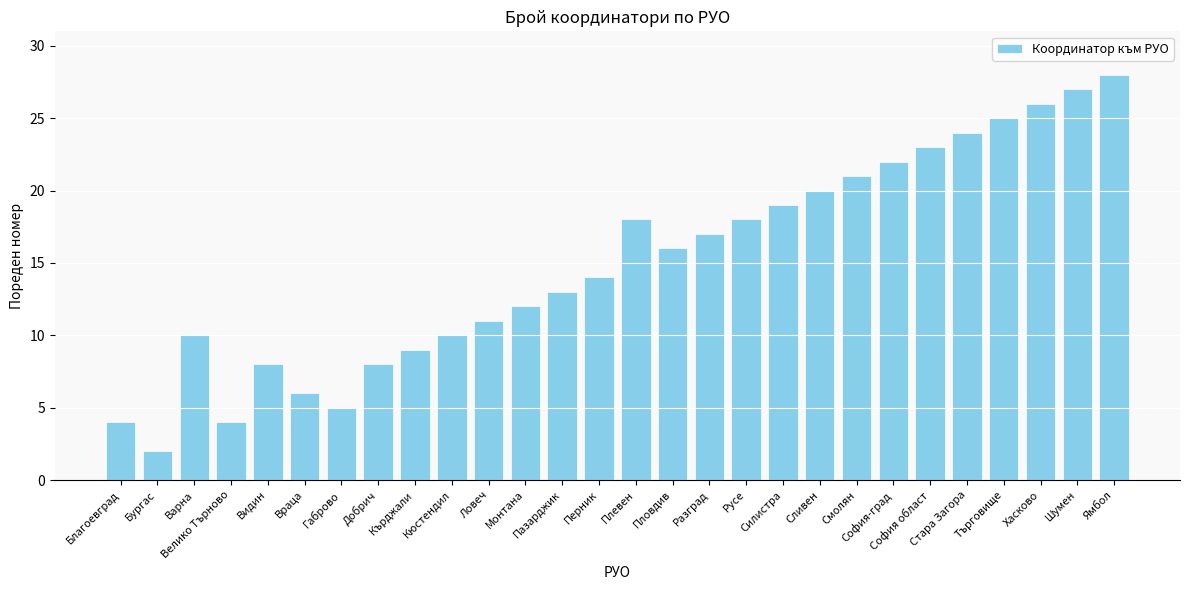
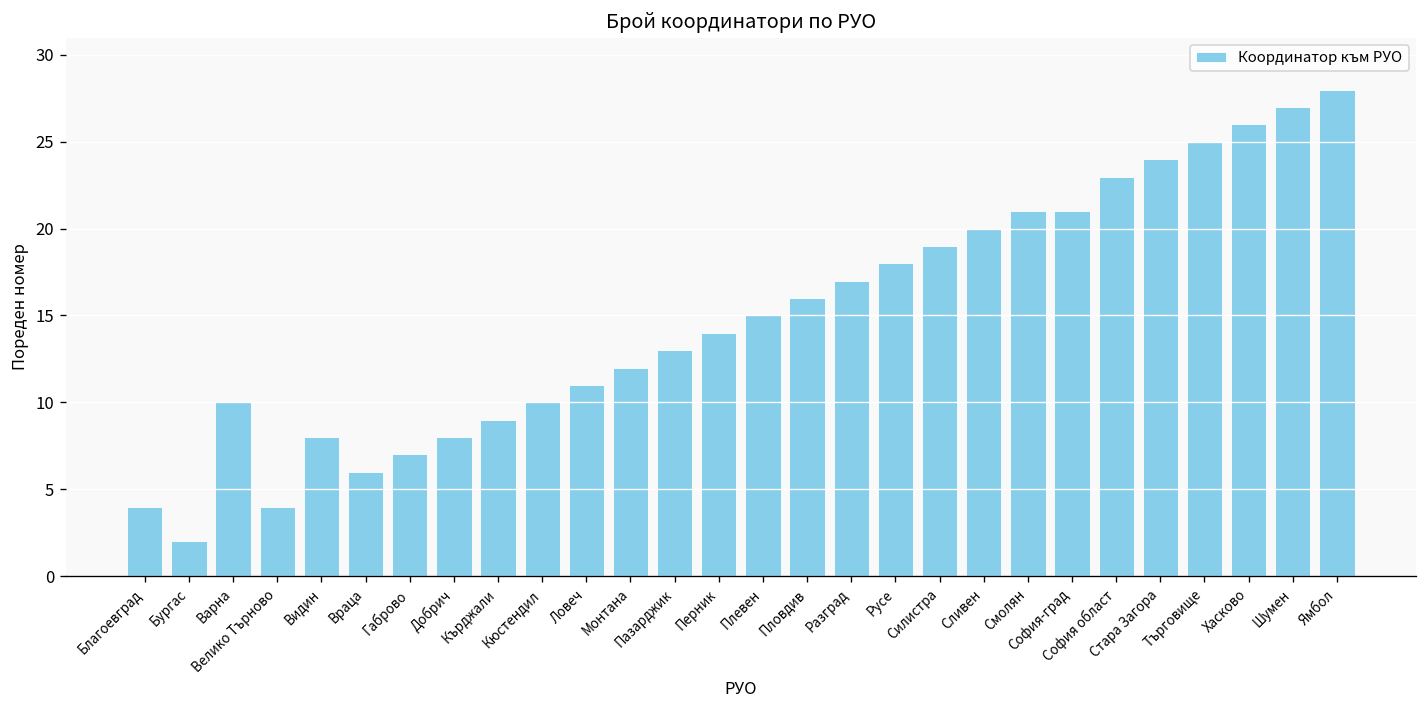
Габрово: 5 -> 7
Плевен: 18 -> 15
София-град: 22 -> 21
